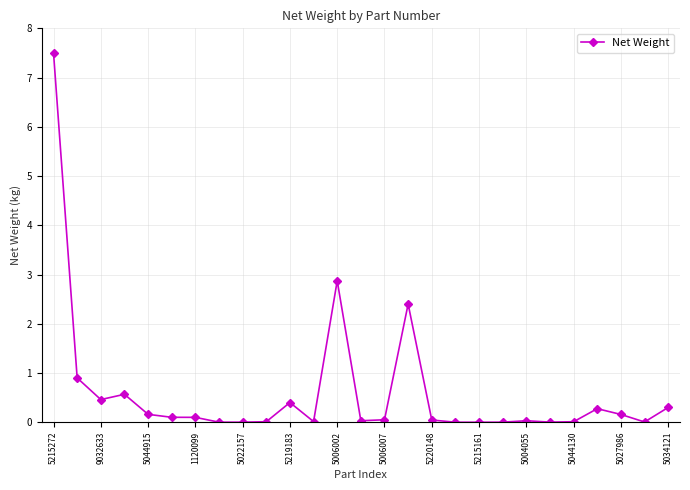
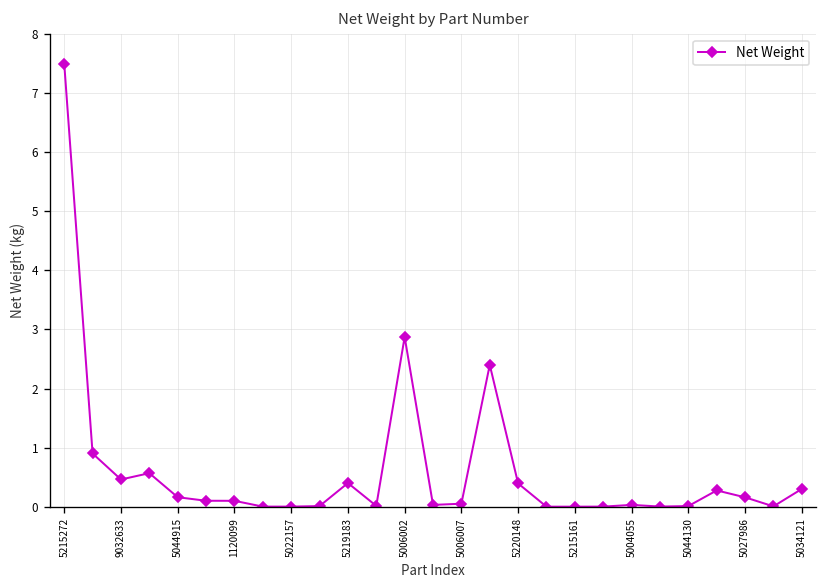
5220148: 0.0 -> 0.4
